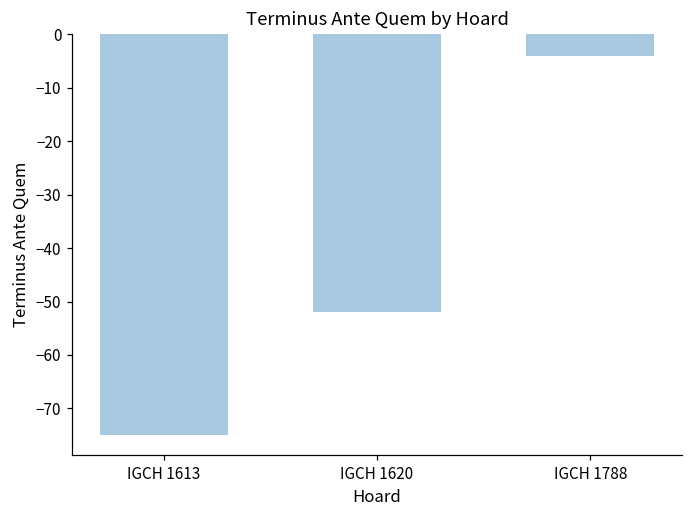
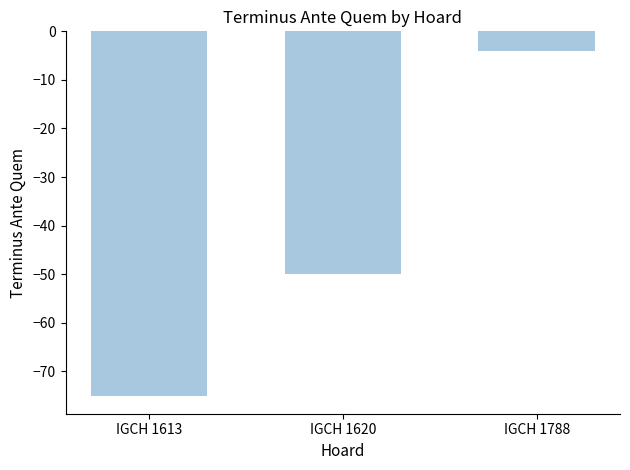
IGCH 1620: -52 -> -50
